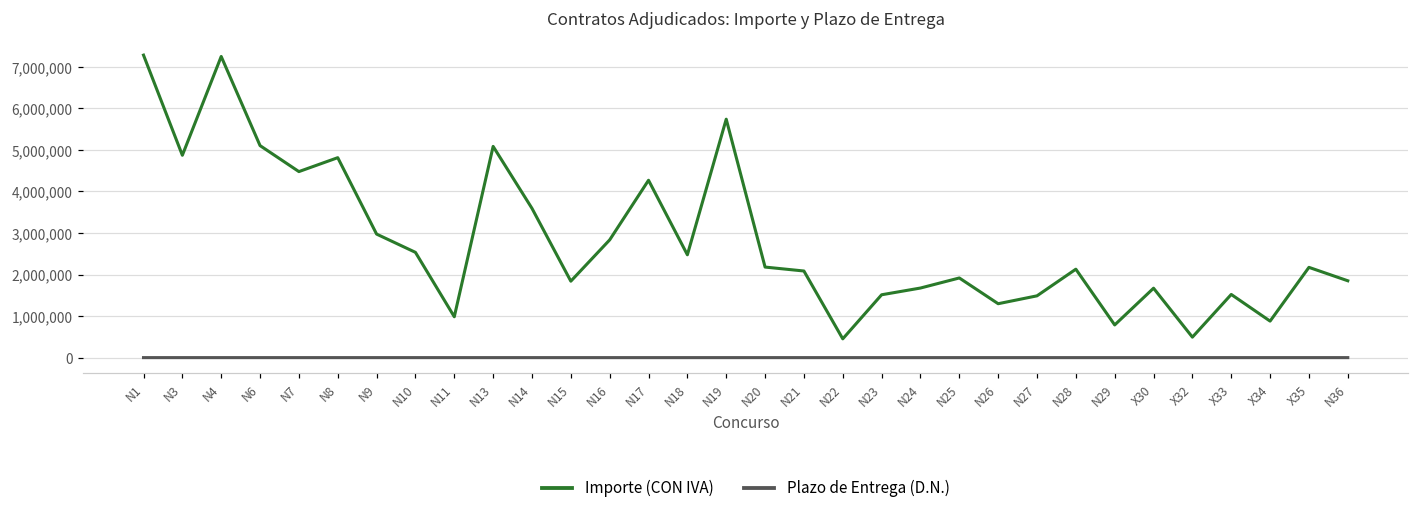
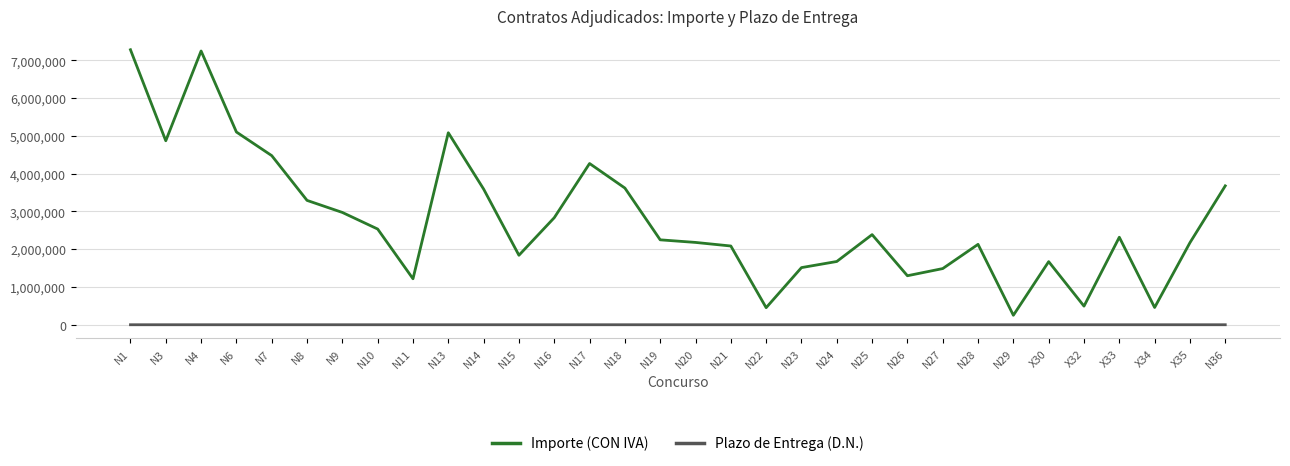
Importe (CON IVA), N8: 4,800,000 -> 3,300,000
Importe (CON IVA), N11: 1,000,000 -> 1,200,000
Importe (CON IVA), N18: 2,500,000 -> 3,600,000
Importe (CON IVA), N19: 5,700,000 -> 2,200,000
Importe (CON IVA), N25: 1,900,000 -> 2,400,000
Importe (CON IVA), N29: 800,000 -> 300,000
Importe (CON IVA), X33: 1,500,000 -> 2,300,000
Importe (CON IVA), X34: 900,000 -> 500,000
Importe (CON IVA), N36: 1,800,000 -> 3,700,000
